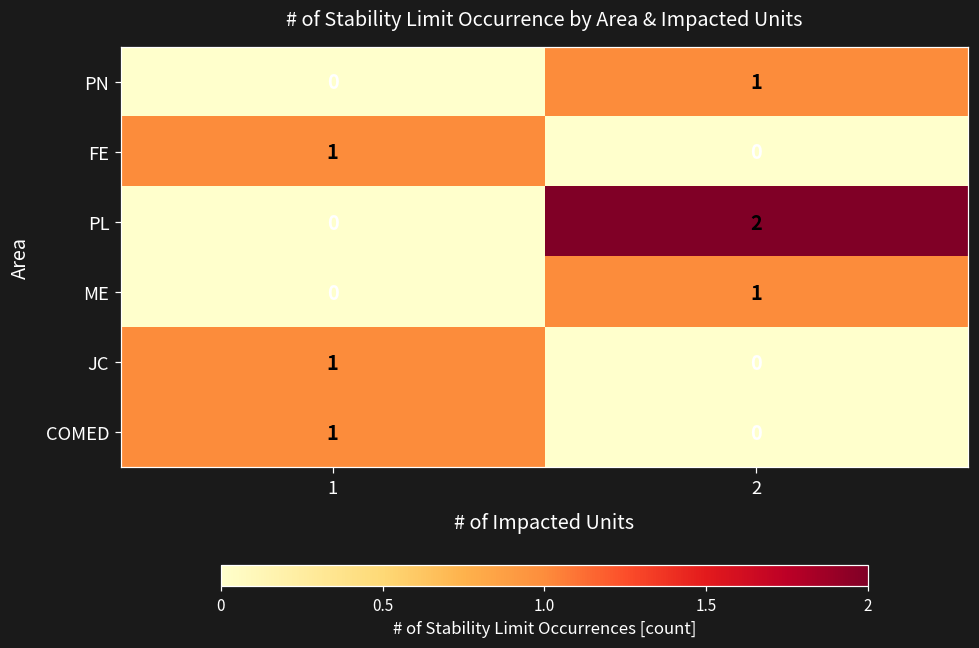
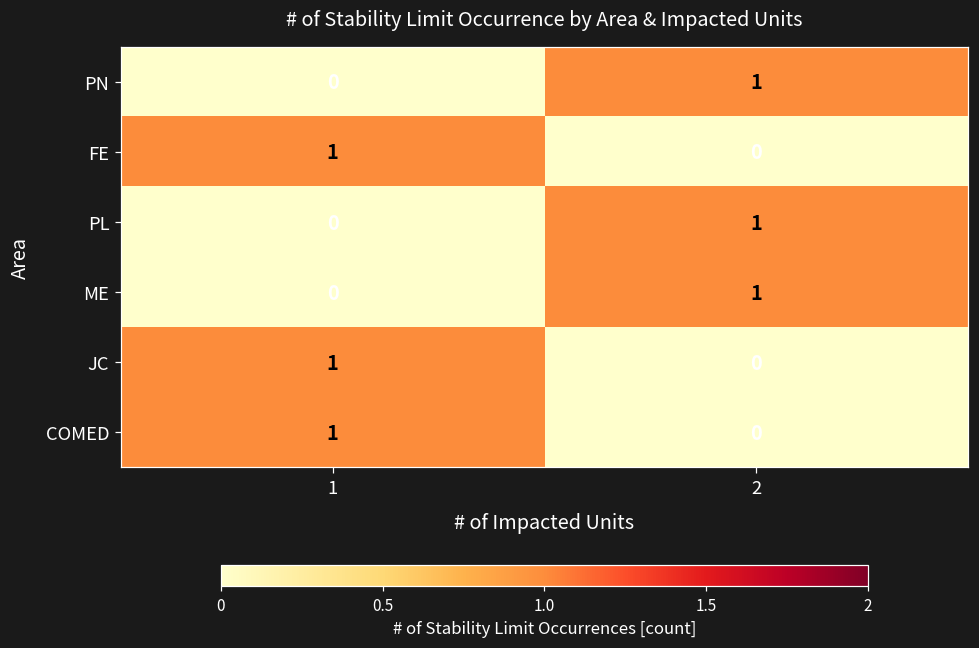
PL, 2: 2 -> 1
